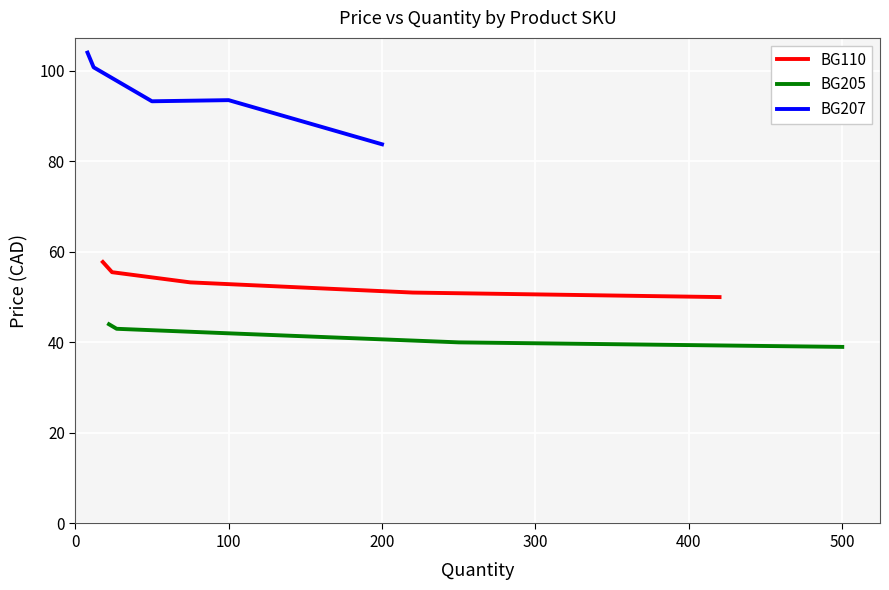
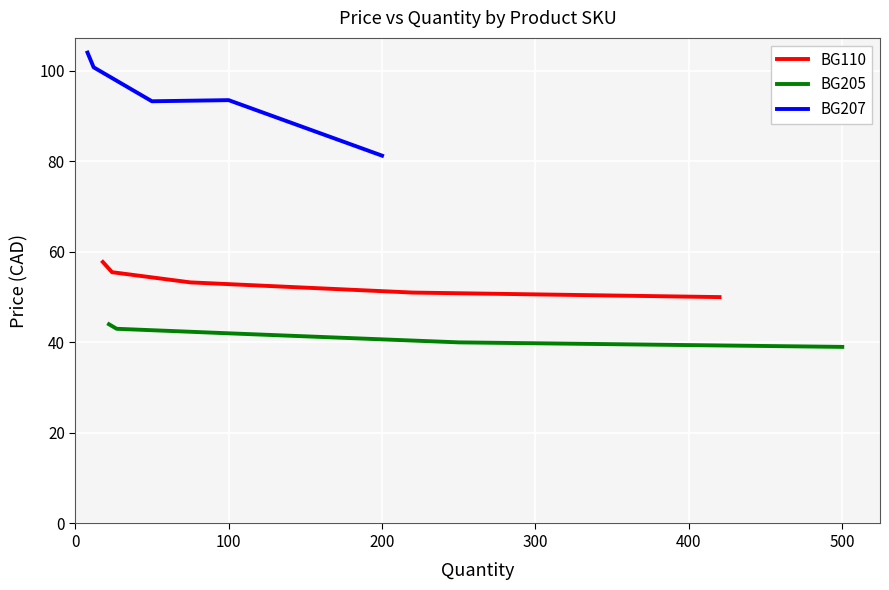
BG207, 200: 84 -> 81
